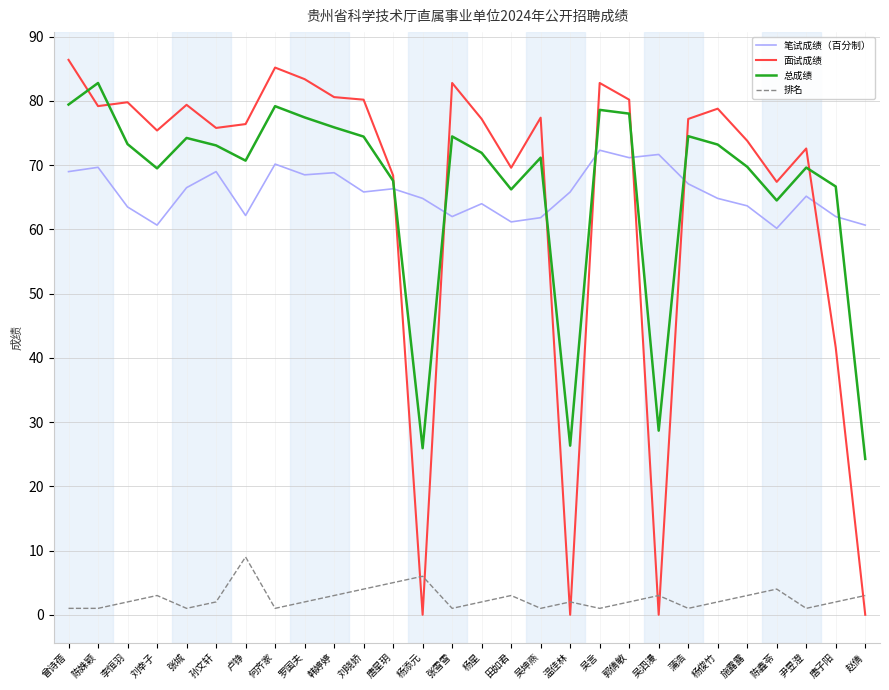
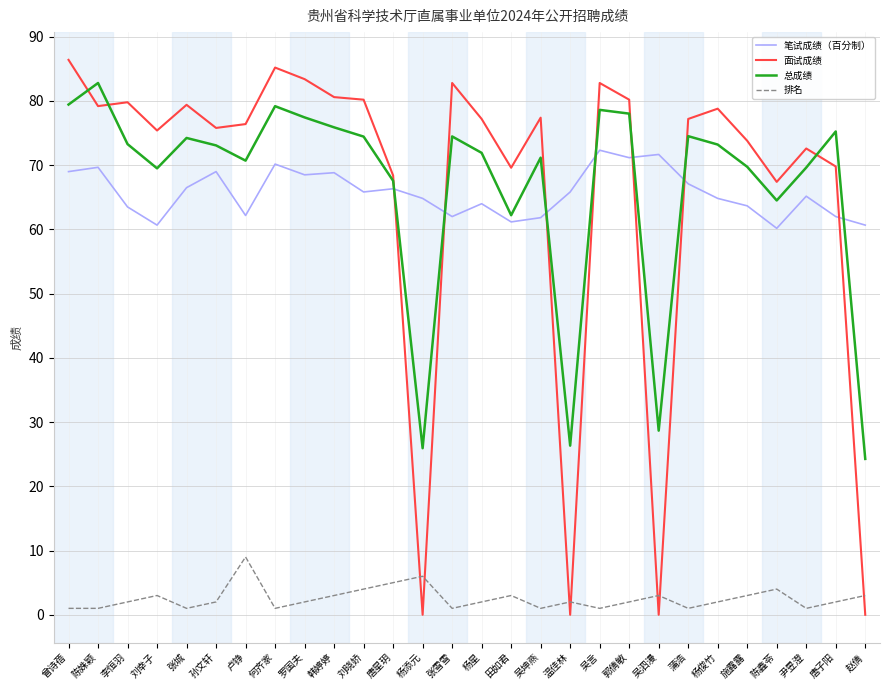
总成绩, 田如君: 66 -> 62
面试成绩, 唐子阳: 42 -> 70
总成绩, 唐子阳: 67 -> 75
